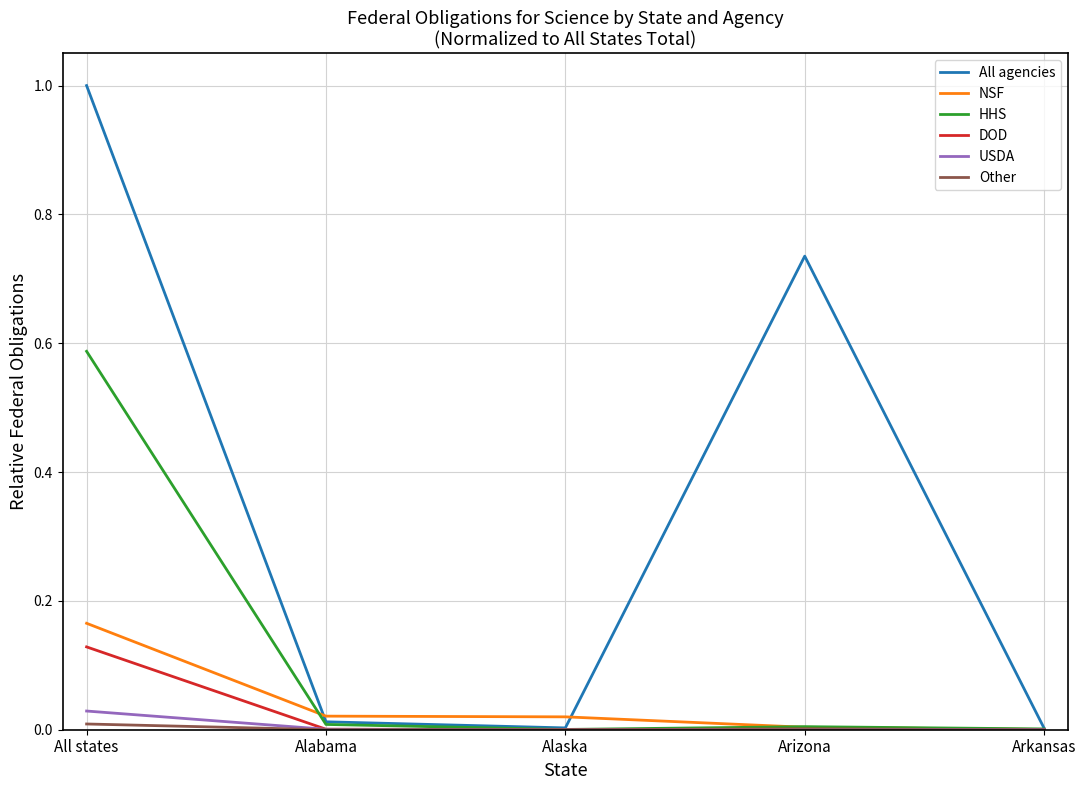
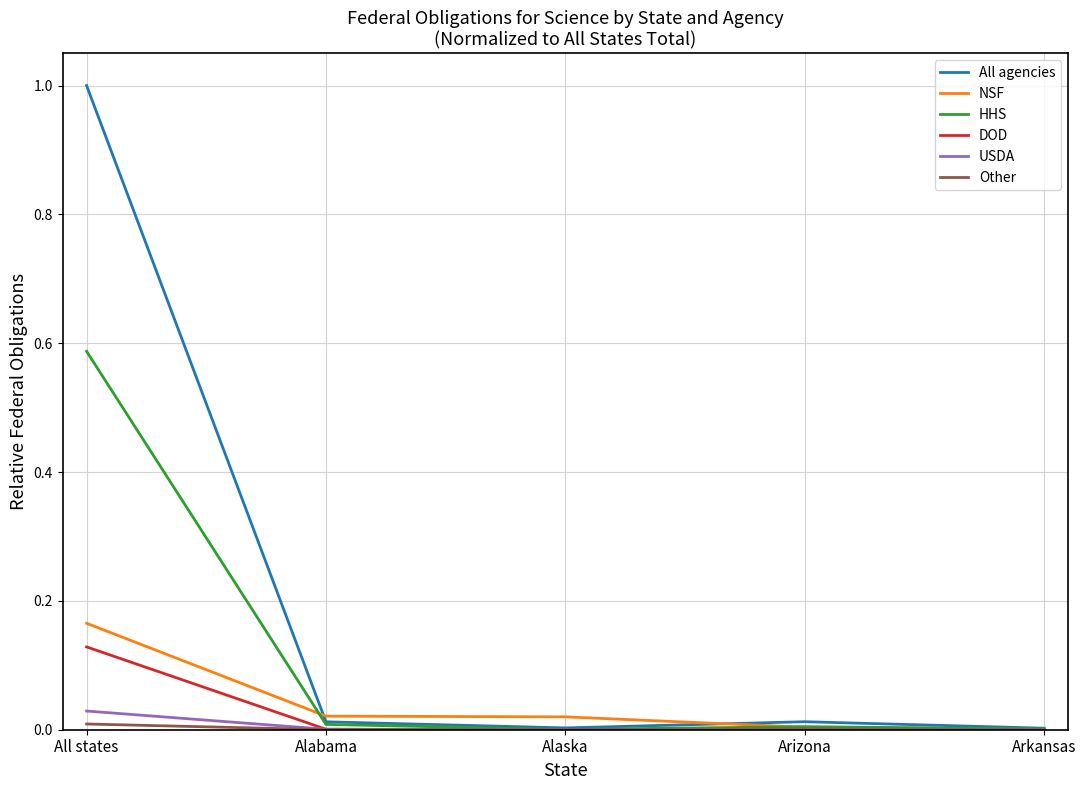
All agencies, Arizona: 0.74 -> 0.01
